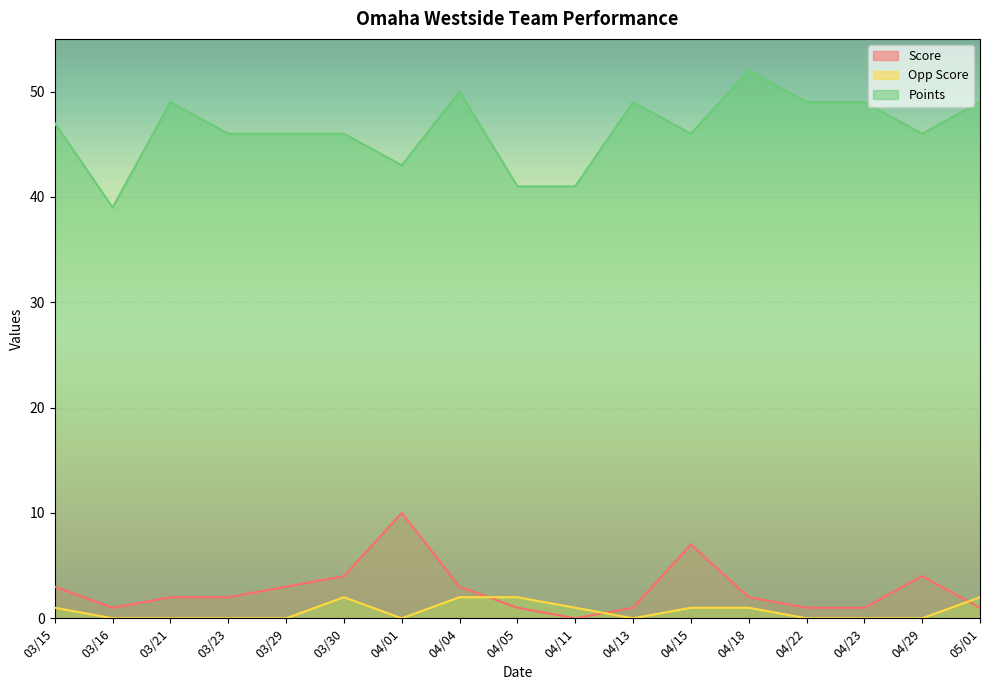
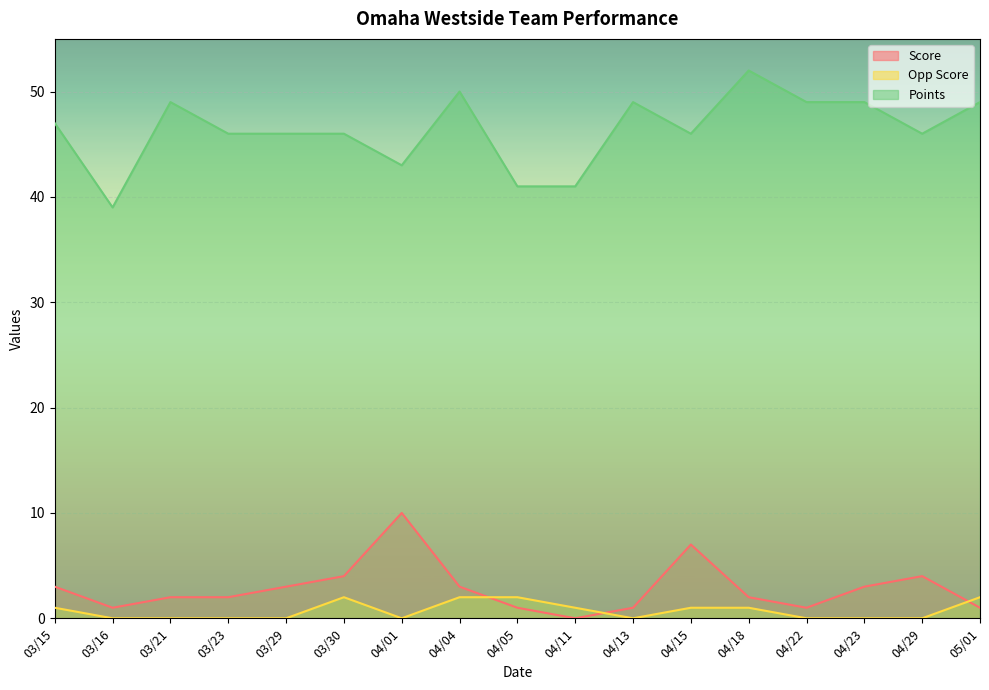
Score, 04/23: 1 -> 3
